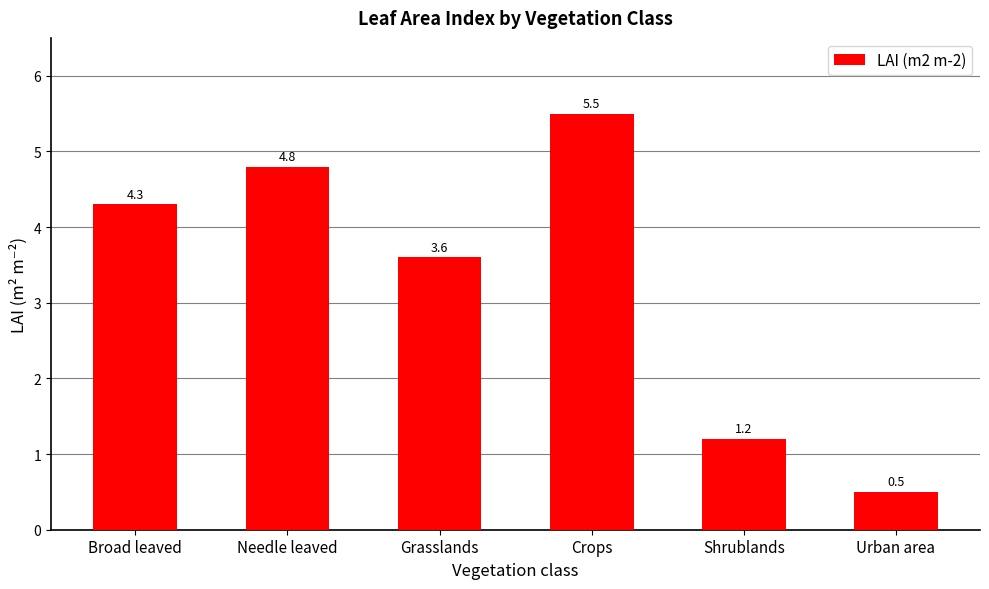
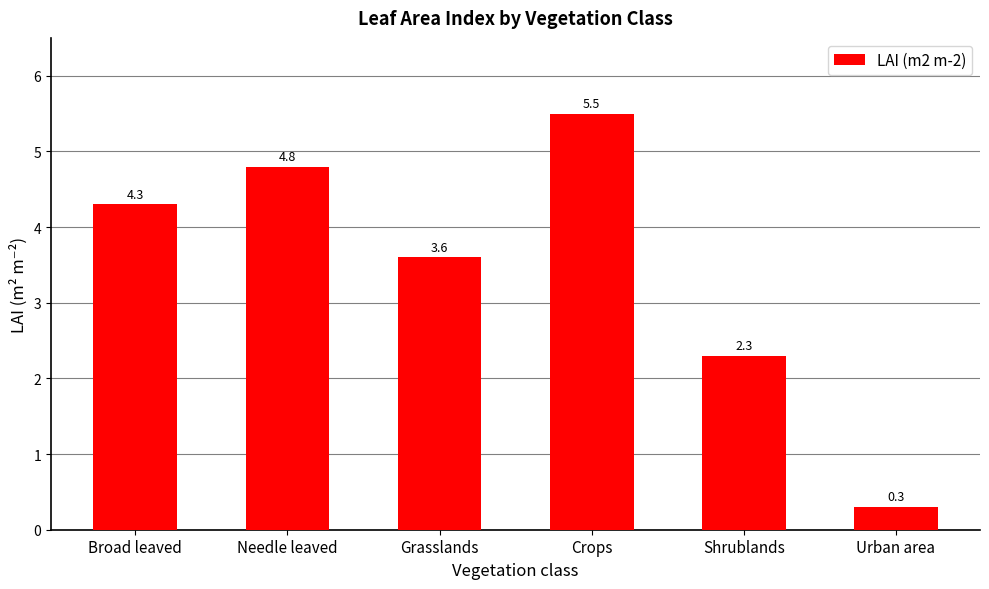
Shrublands: 1.2 -> 2.3
Urban area: 0.5 -> 0.3
